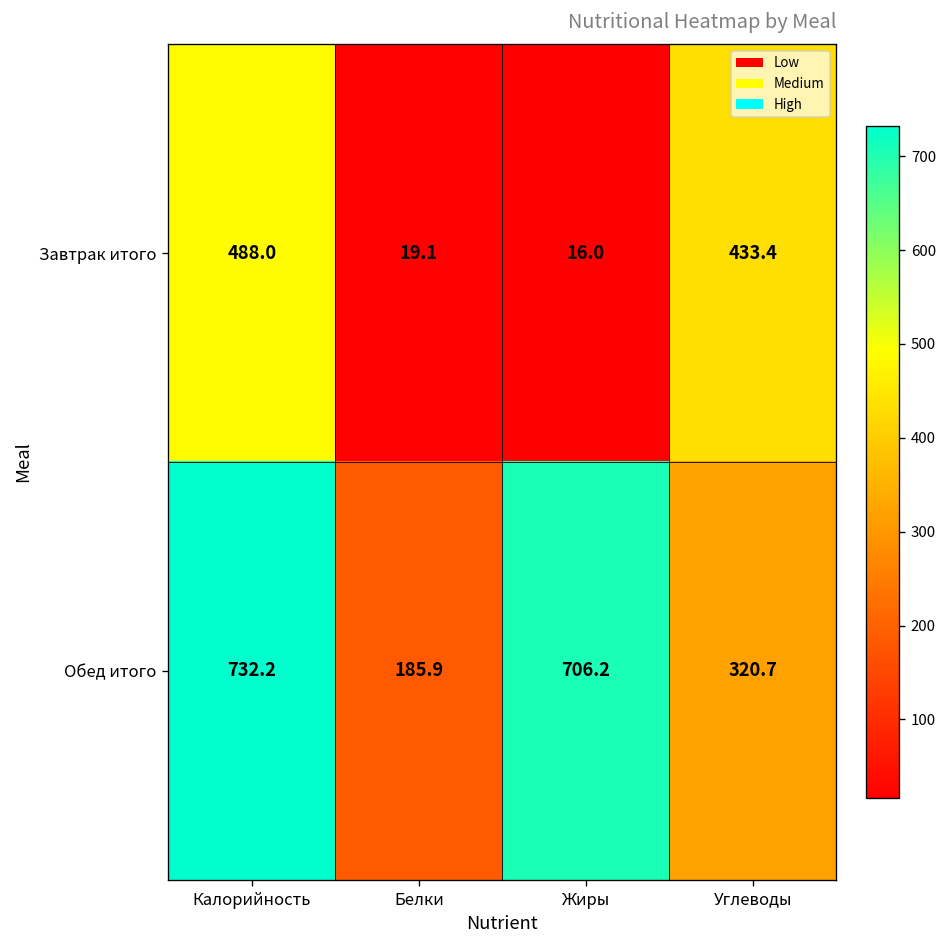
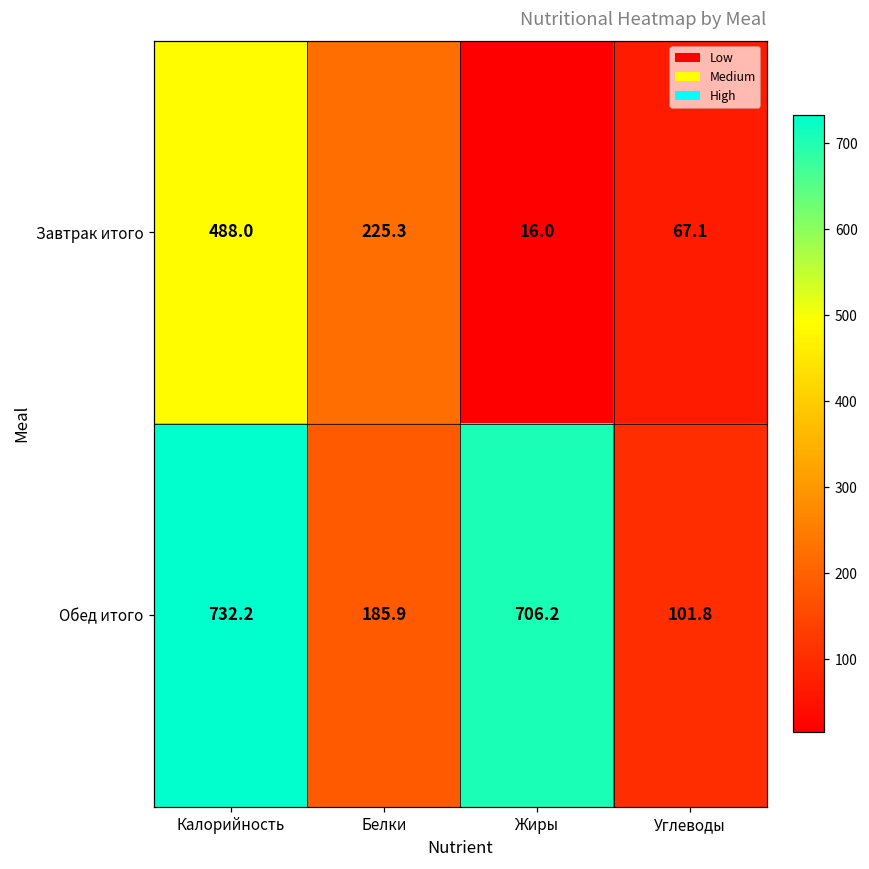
Завтрак итого, Белки: 19.1 -> 225.3
Завтрак итого, Углеводы: 433.4 -> 67.1
Обед итого, Углеводы: 320.7 -> 101.8
